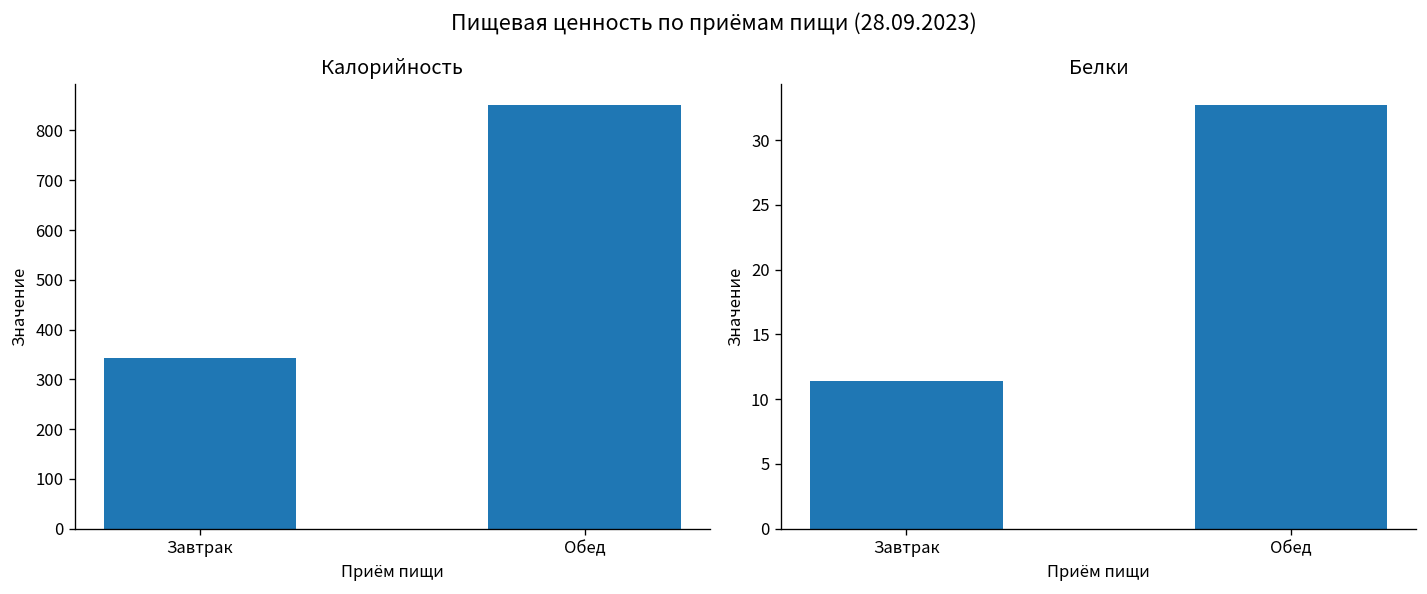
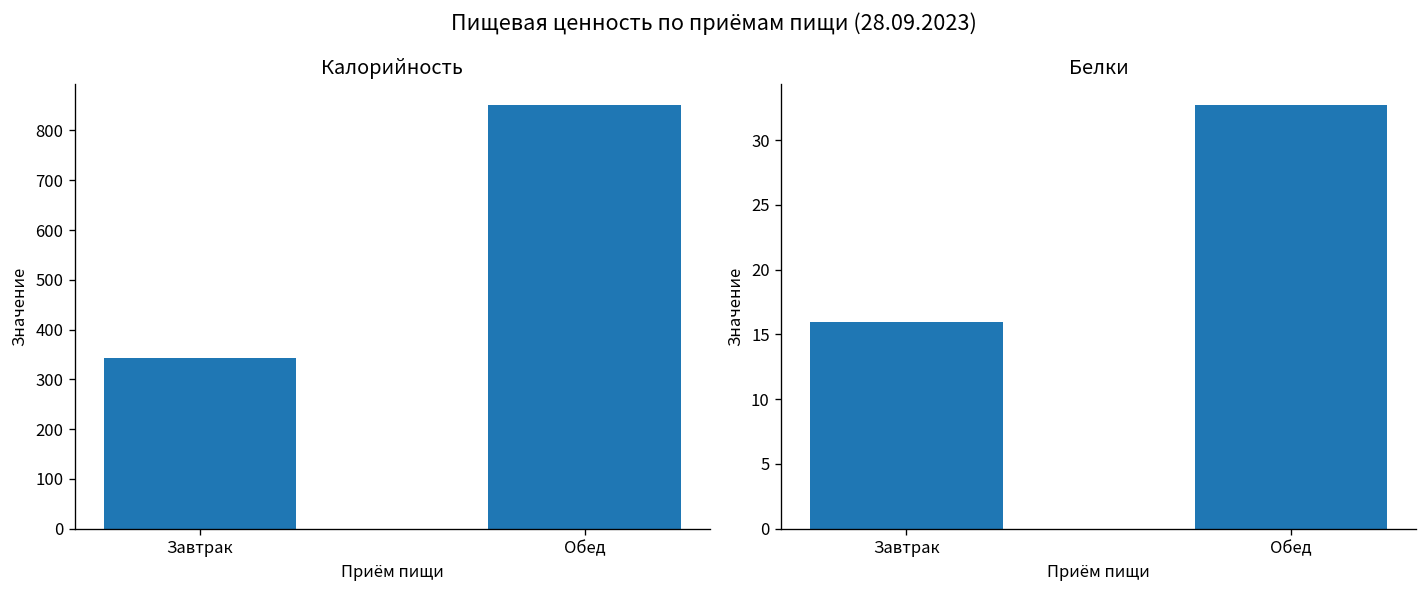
Белки, Завтрак: 11.4 -> 15.9
